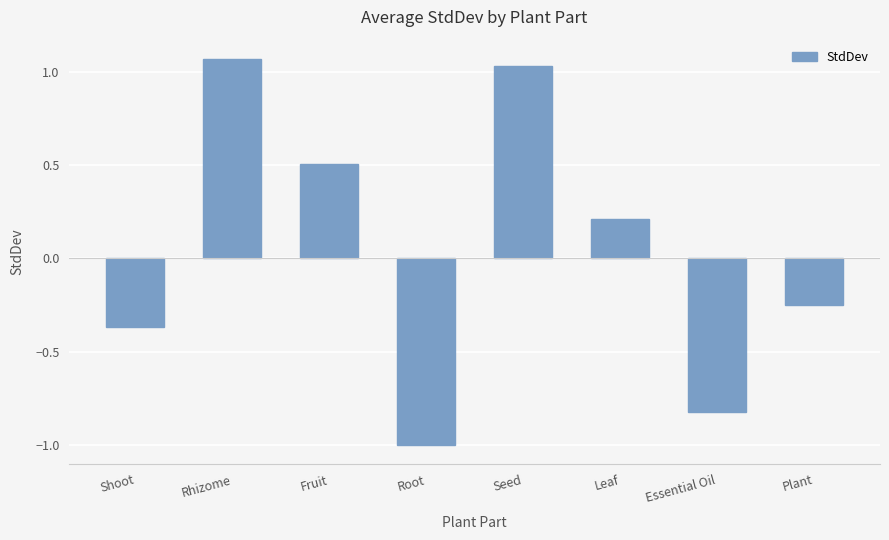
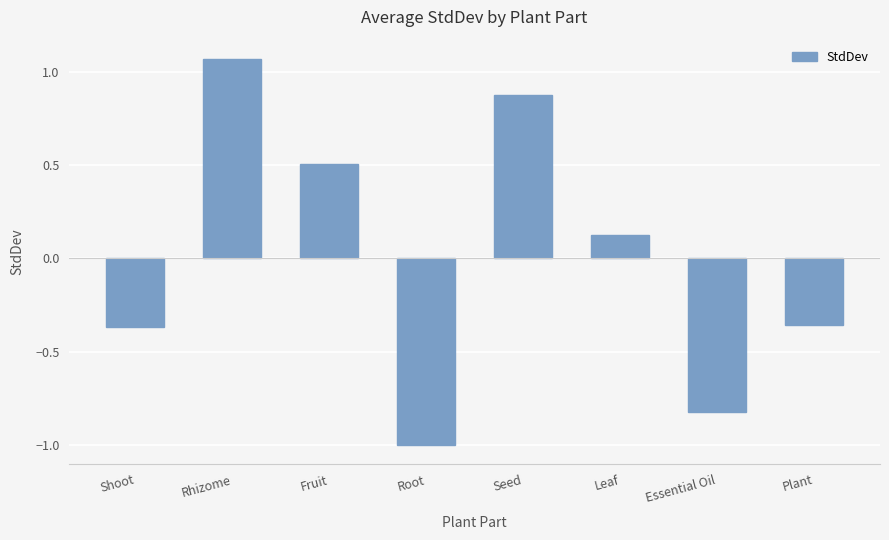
Seed: 1.03 -> 0.87
Leaf: 0.21 -> 0.13
Plant: -0.25 -> -0.36
